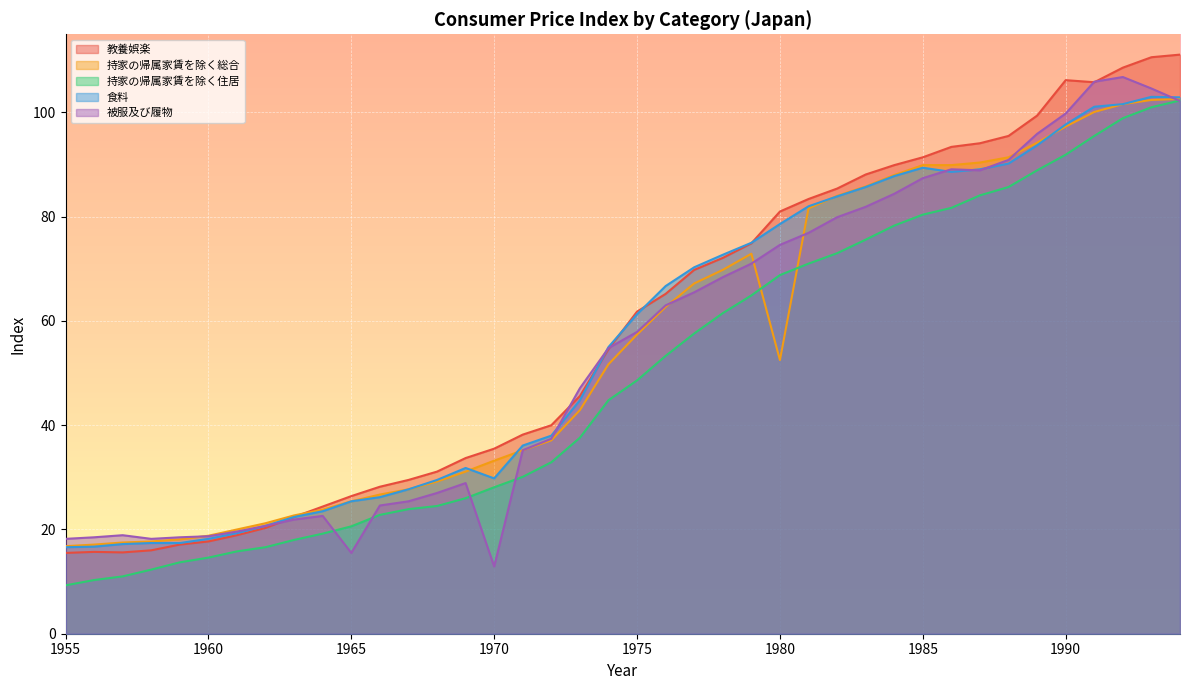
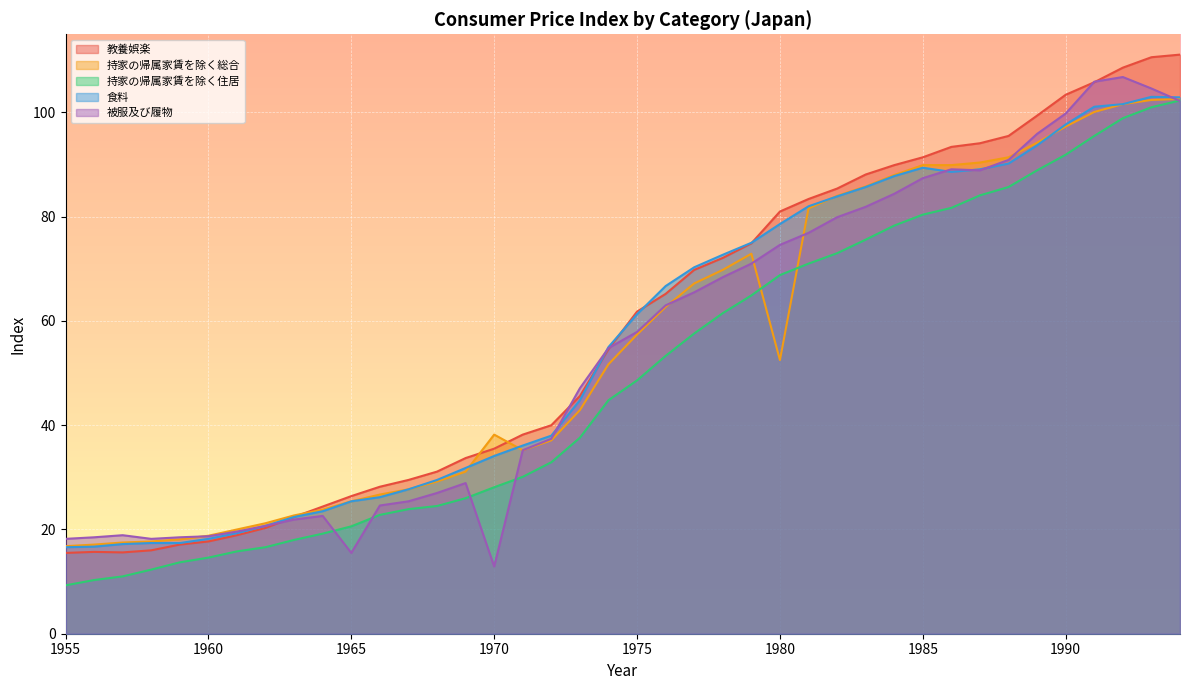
持家の帰属家賃を除く総合, 1970: 33 -> 38
食料, 1970: 30 -> 34
教養娯楽, 1990: 106 -> 103
